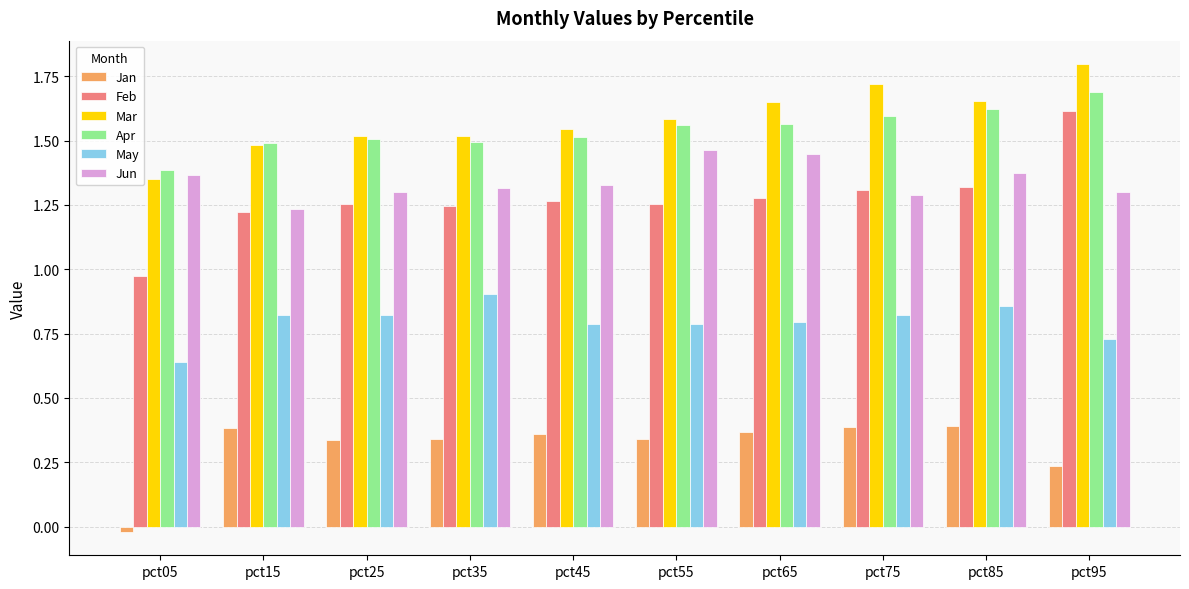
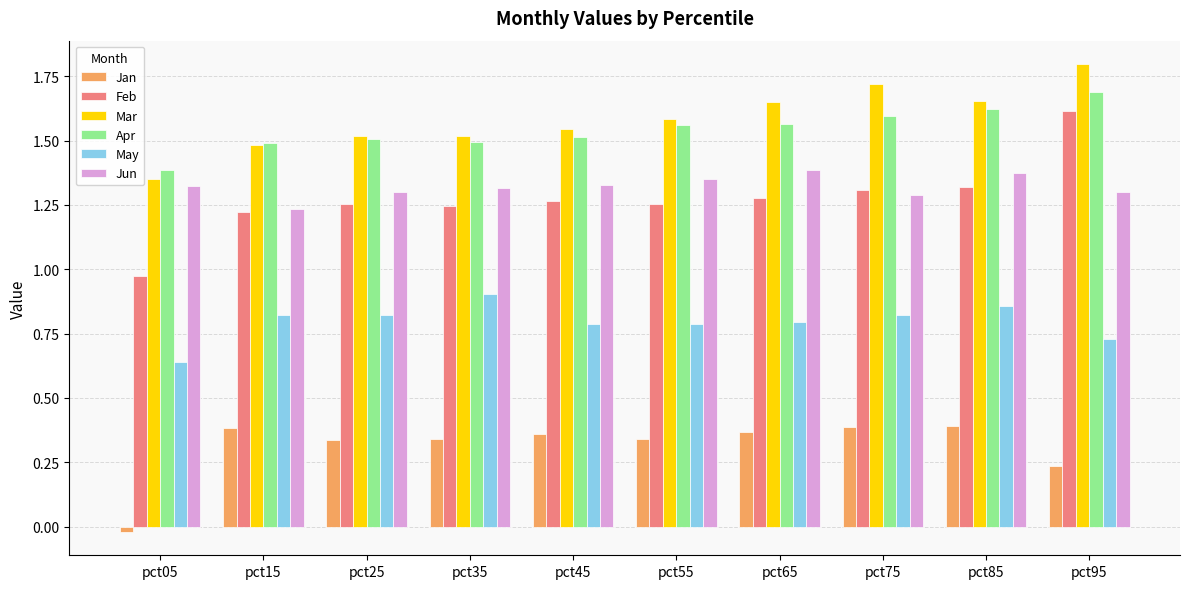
Jun, pct05: 1.37 -> 1.32
Jun, pct55: 1.46 -> 1.35
Jun, pct65: 1.45 -> 1.39
